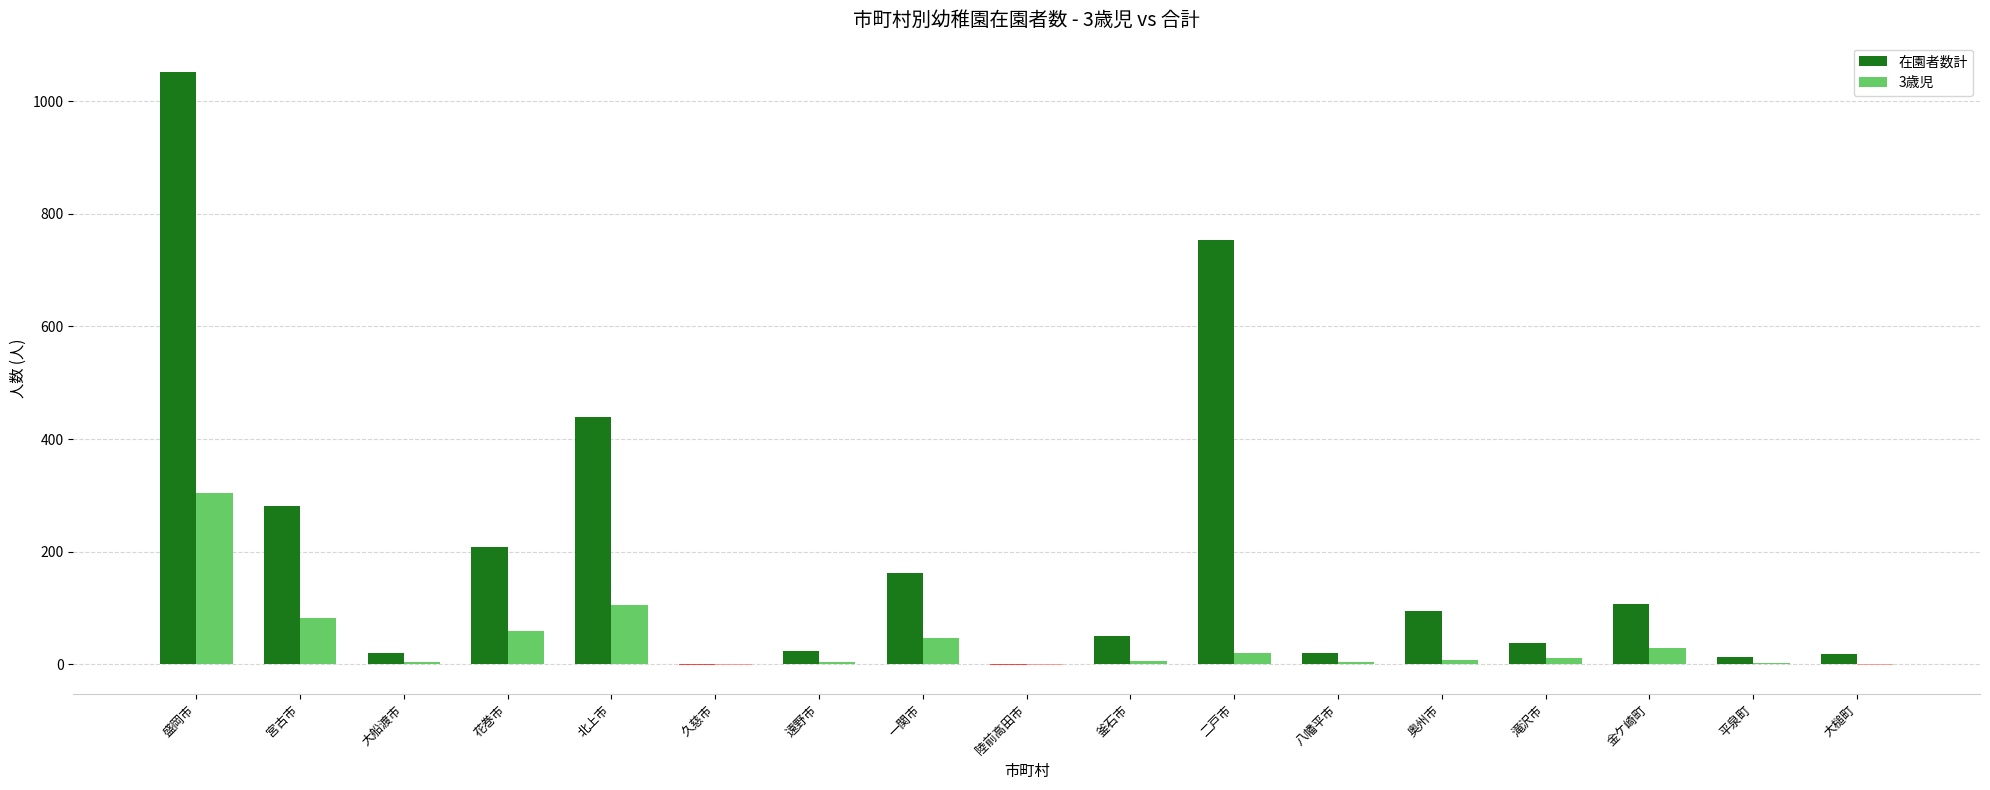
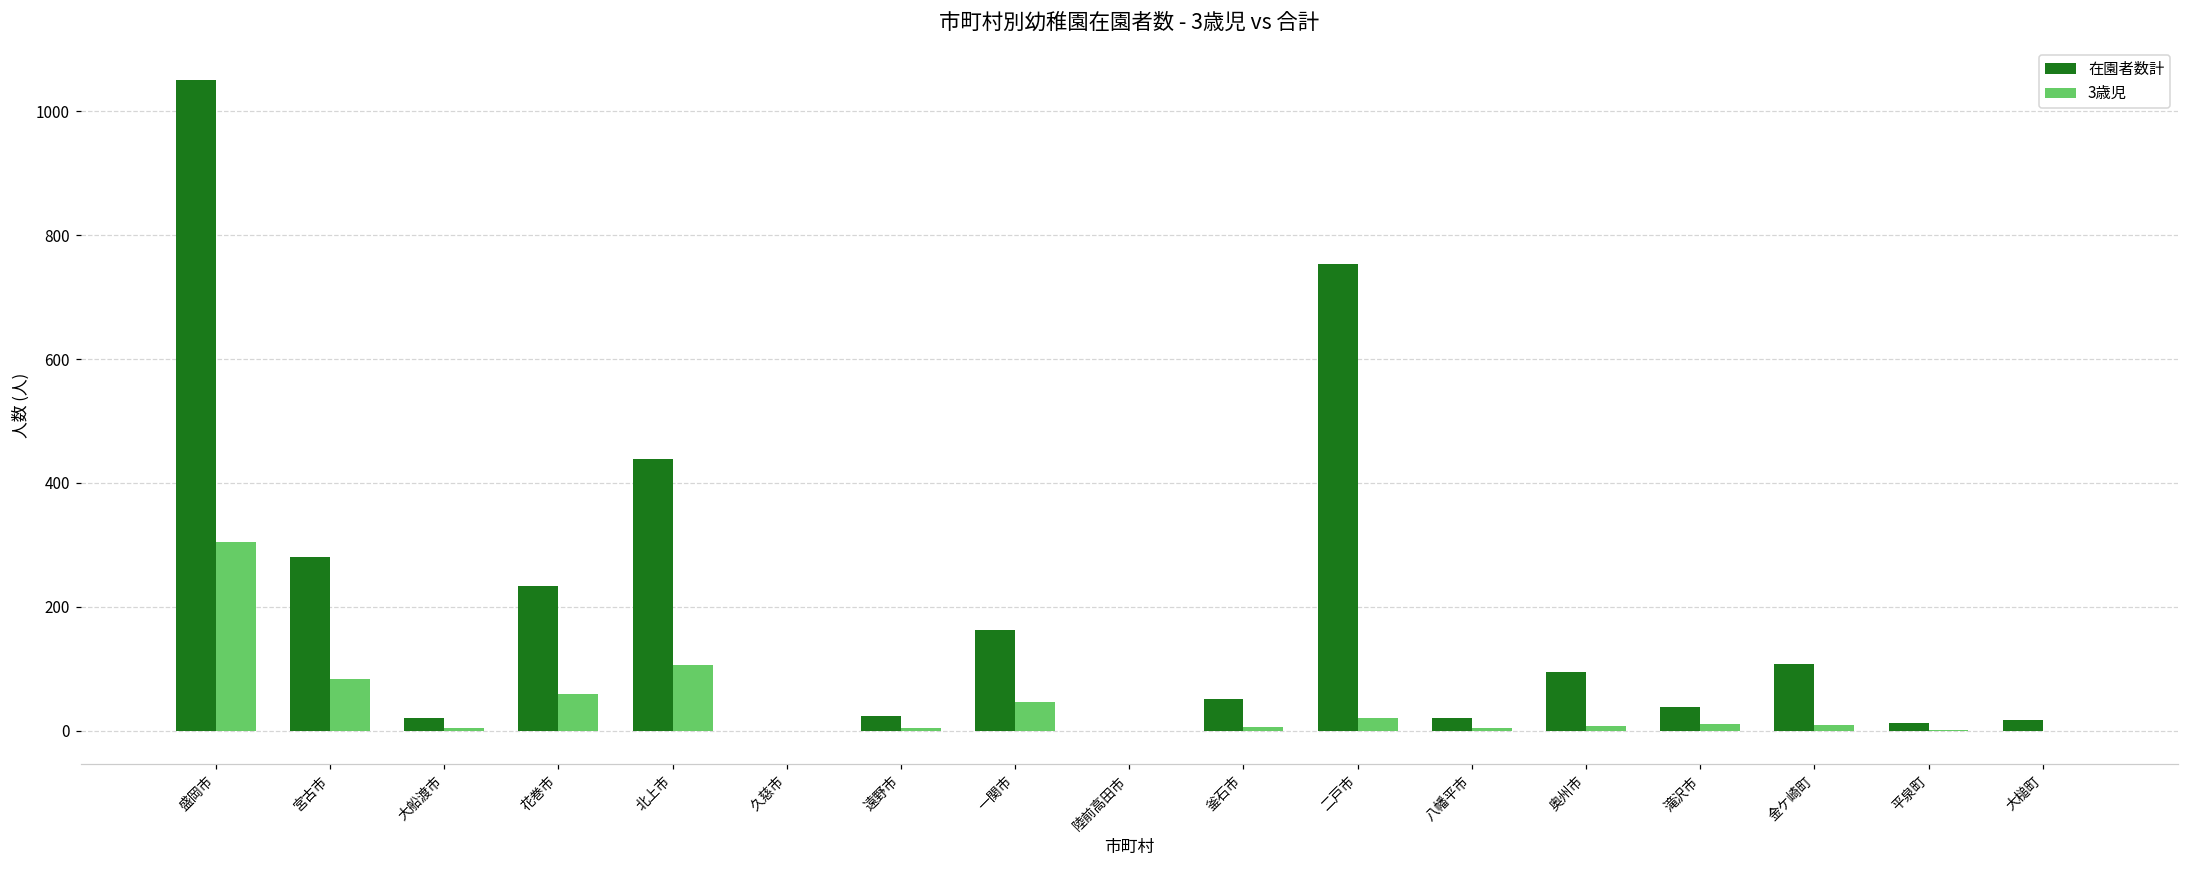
在園者数計, 花巻市: 210 -> 230
3歳児, 金ケ崎町: 30 -> 10
